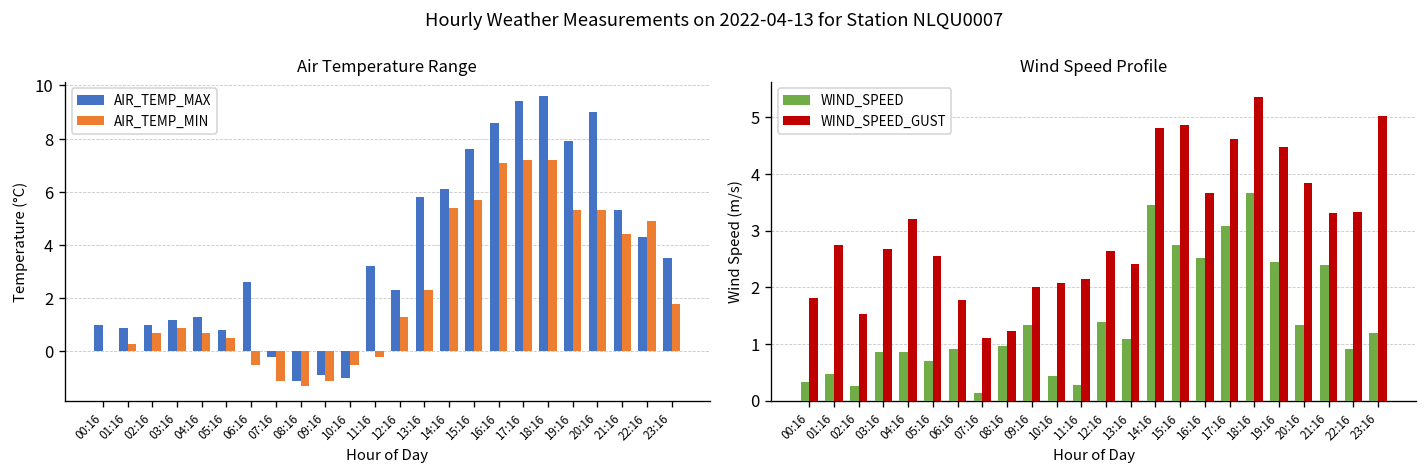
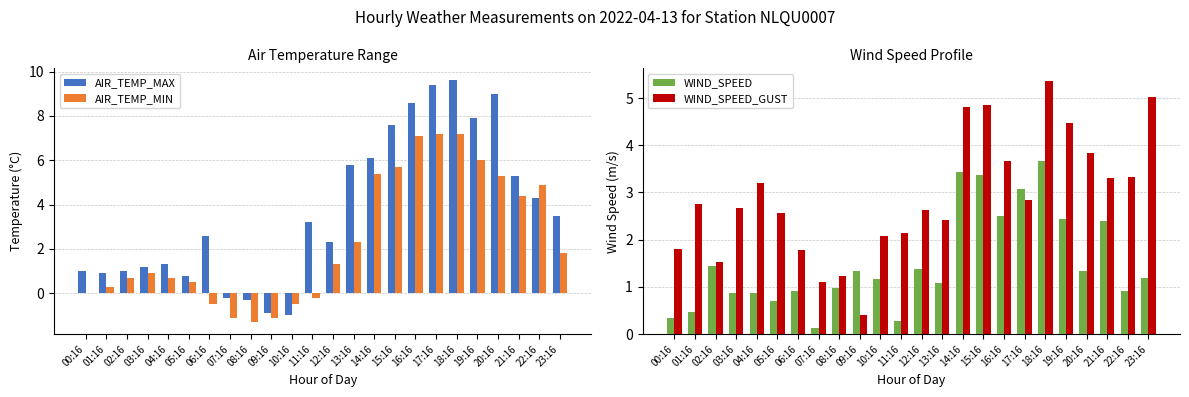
Air Temperature Range, AIR_TEMP_MAX, 08:16: -1.1 -> -0.3
Air Temperature Range, AIR_TEMP_MIN, 19:16: 5.3 -> 6.0
Wind Speed Profile, WIND_SPEED, 02:16: 0.3 -> 1.4
Wind Speed Profile, WIND_SPEED_GUST, 09:16: 2.0 -> 0.4
Wind Speed Profile, WIND_SPEED, 10:16: 0.4 -> 1.2
Wind Speed Profile, WIND_SPEED, 15:16: 2.8 -> 3.4
Wind Speed Profile, WIND_SPEED_GUST, 17:16: 4.6 -> 2.8
